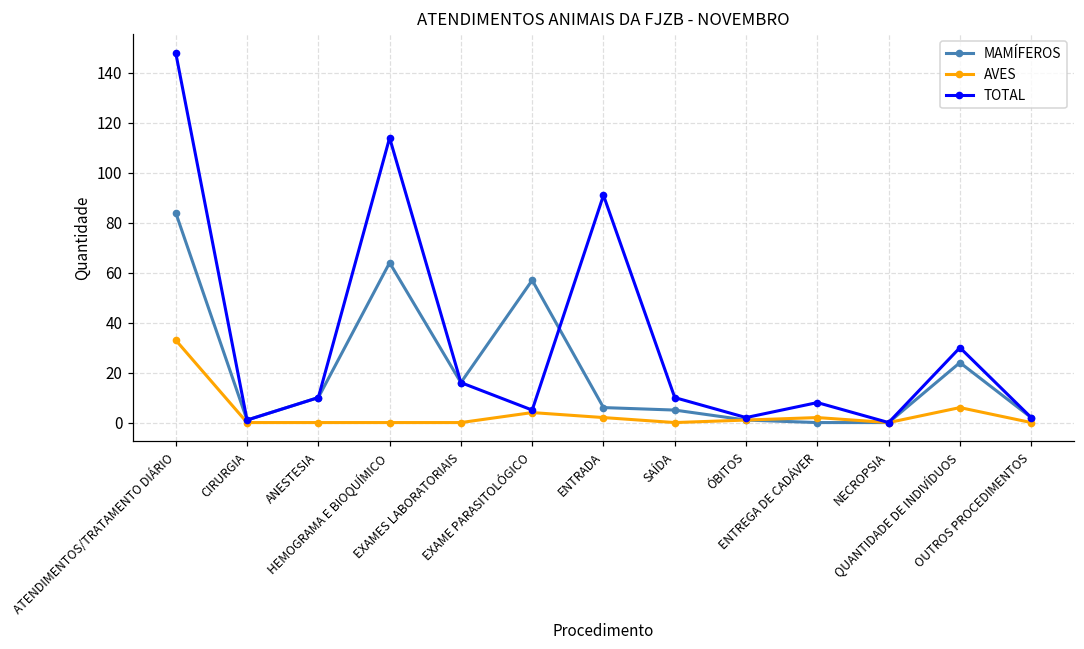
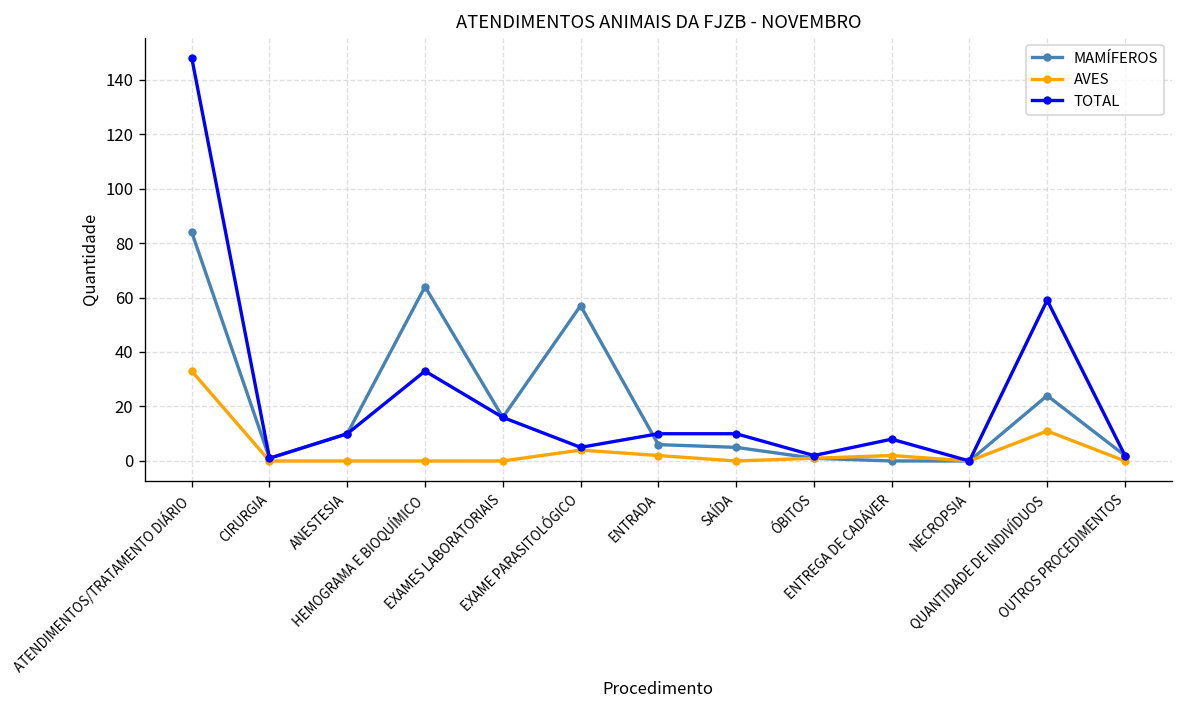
TOTAL, HEMOGRAMA E BIOQUÍMICO: 114 -> 33
TOTAL, ENTRADA: 91 -> 10
AVES, QUANTIDADE DE INDIVÍDUOS: 6 -> 11
TOTAL, QUANTIDADE DE INDIVÍDUOS: 30 -> 59
